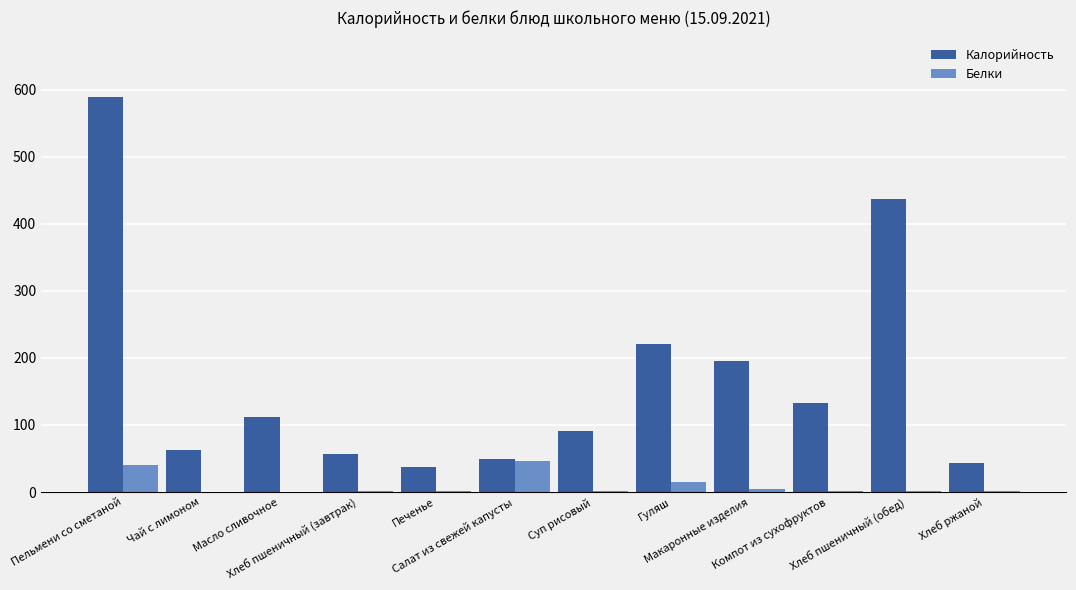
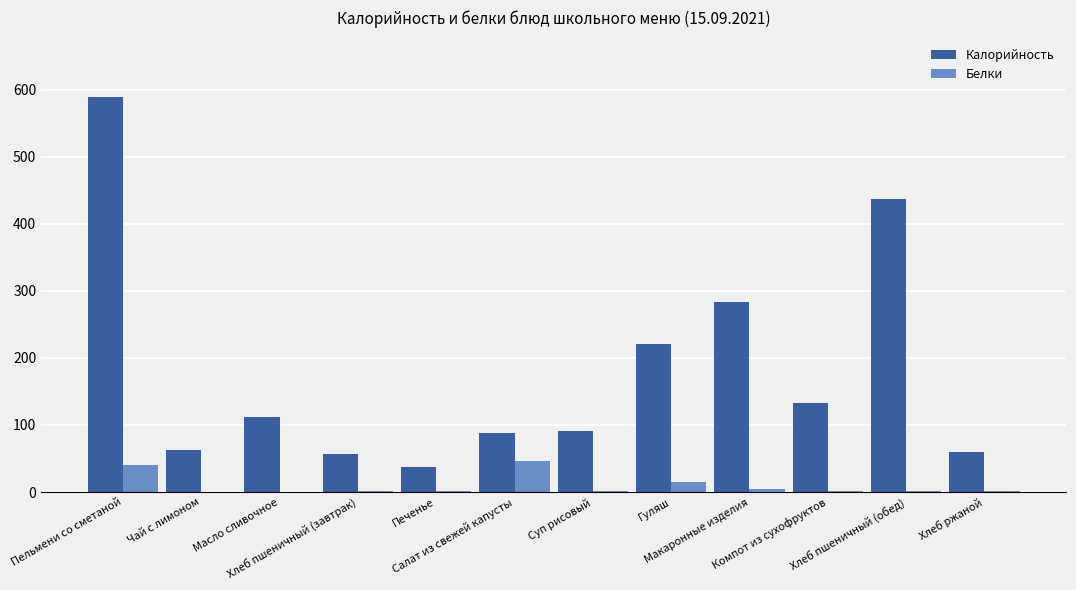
Калорийность, Салат из свежей капусты: 50 -> 90
Калорийность, Макаронные изделия: 200 -> 280
Калорийность, Хлеб ржаной: 40 -> 60
